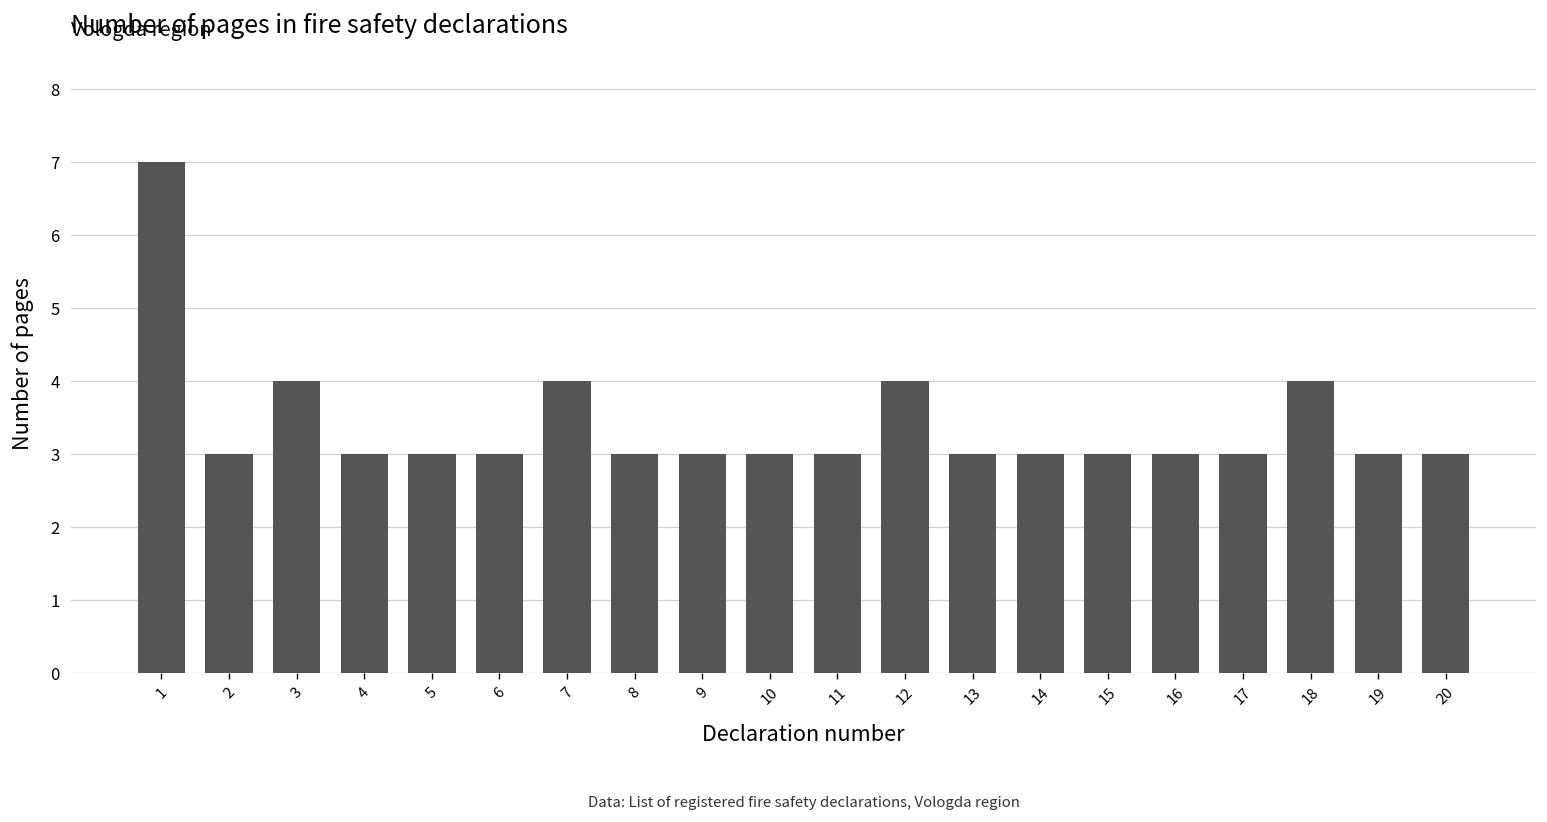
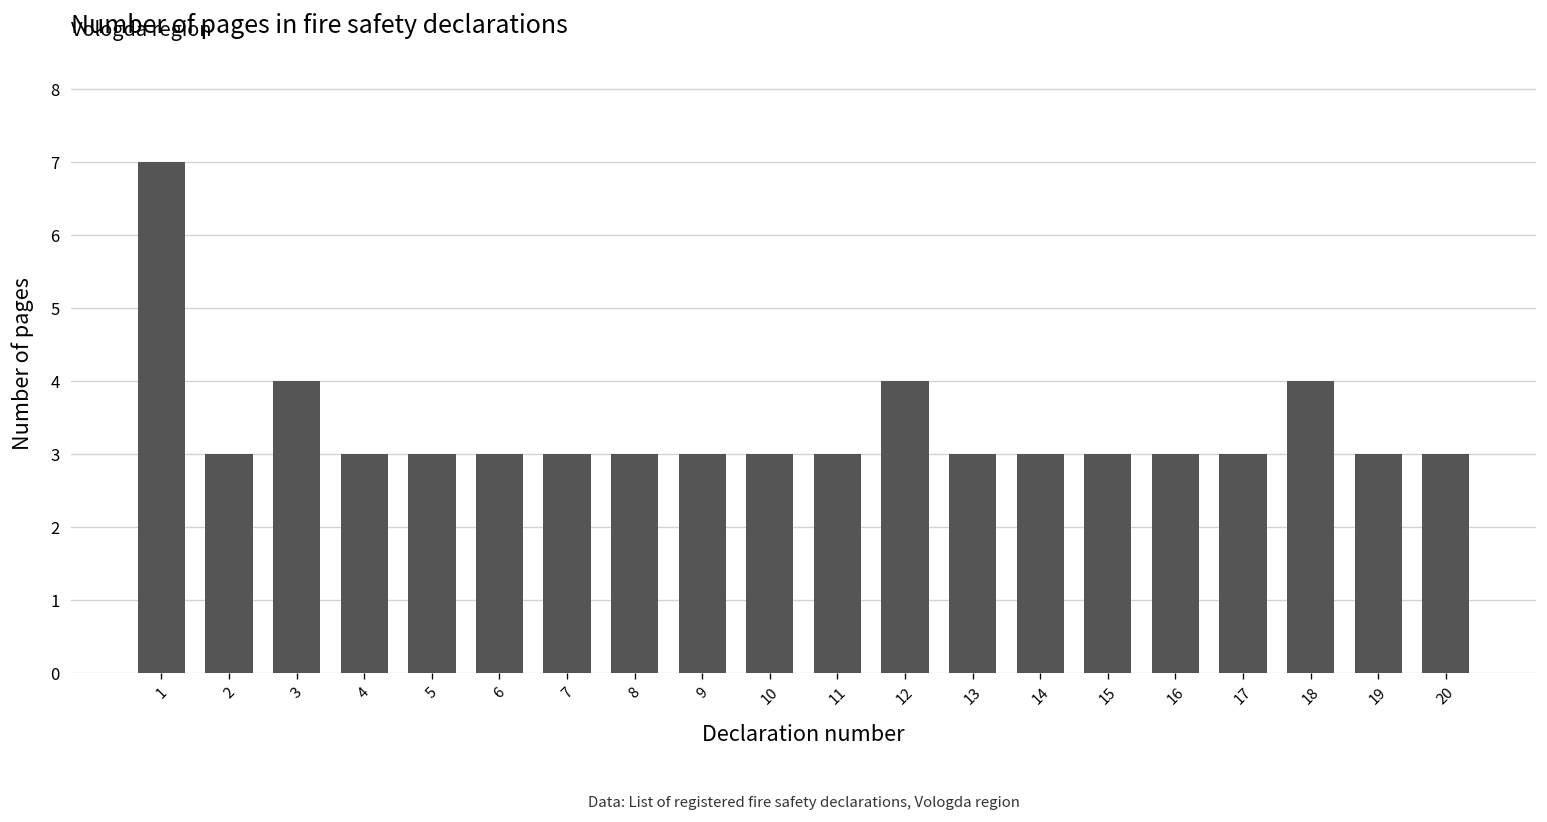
7: 4 -> 3
